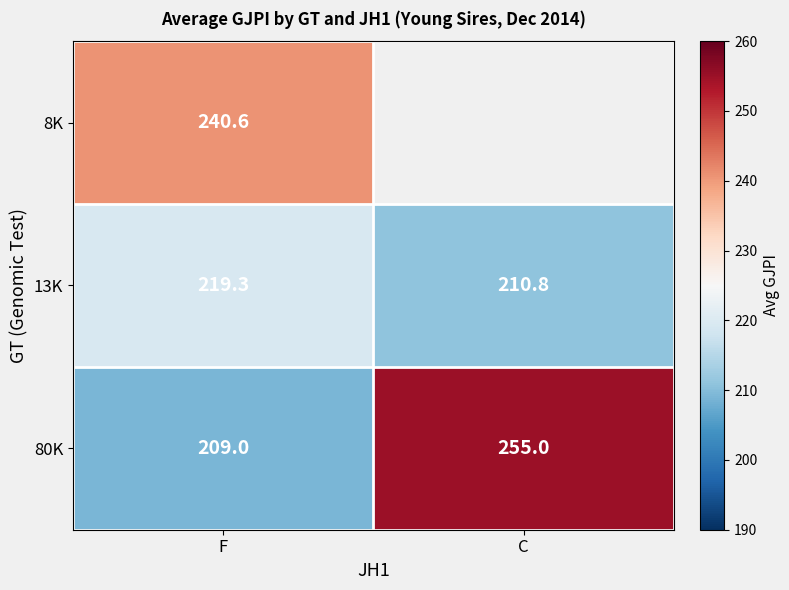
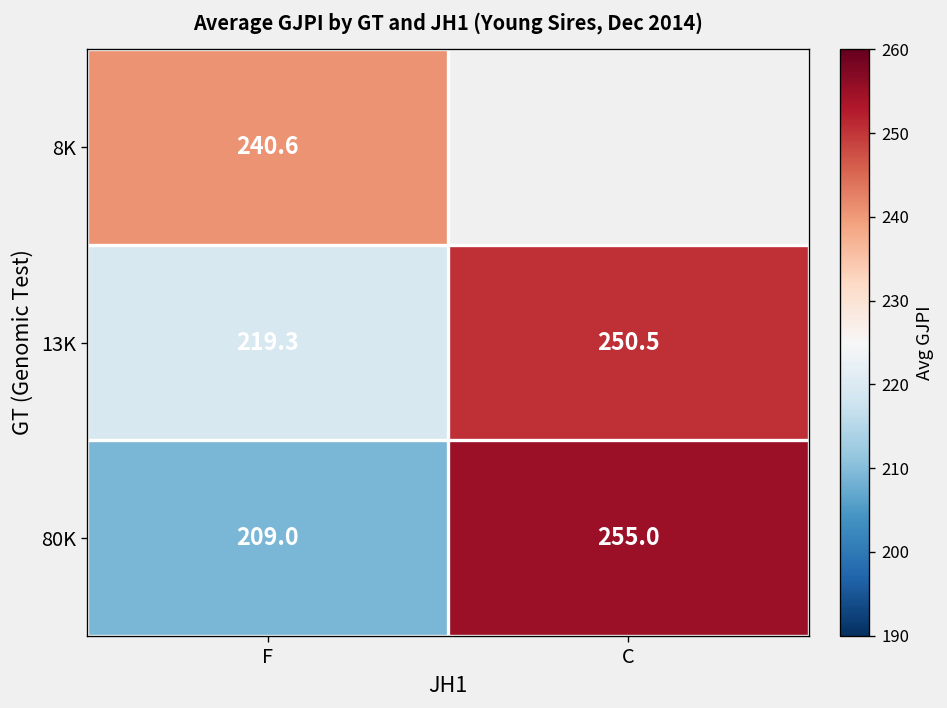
13K, C: 210.8 -> 250.5
